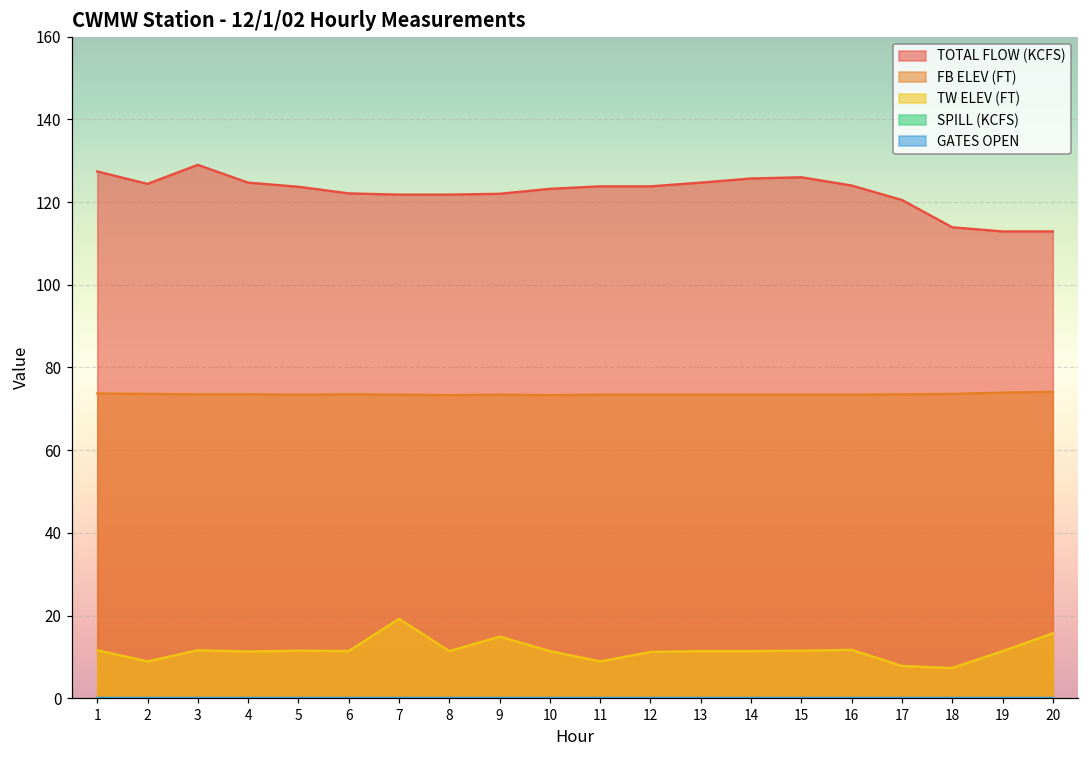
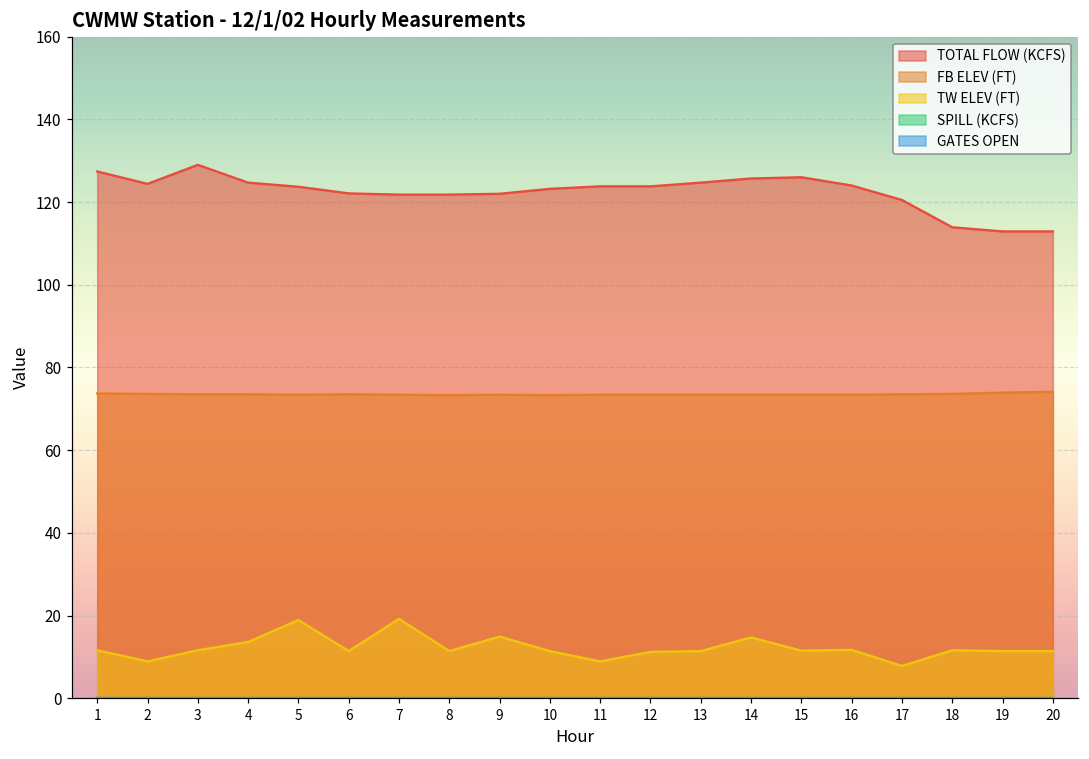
TW ELEV (FT), 4: 11 -> 14
TW ELEV (FT), 5: 12 -> 19
TW ELEV (FT), 14: 11 -> 15
TW ELEV (FT), 18: 7 -> 12
TW ELEV (FT), 20: 16 -> 11
